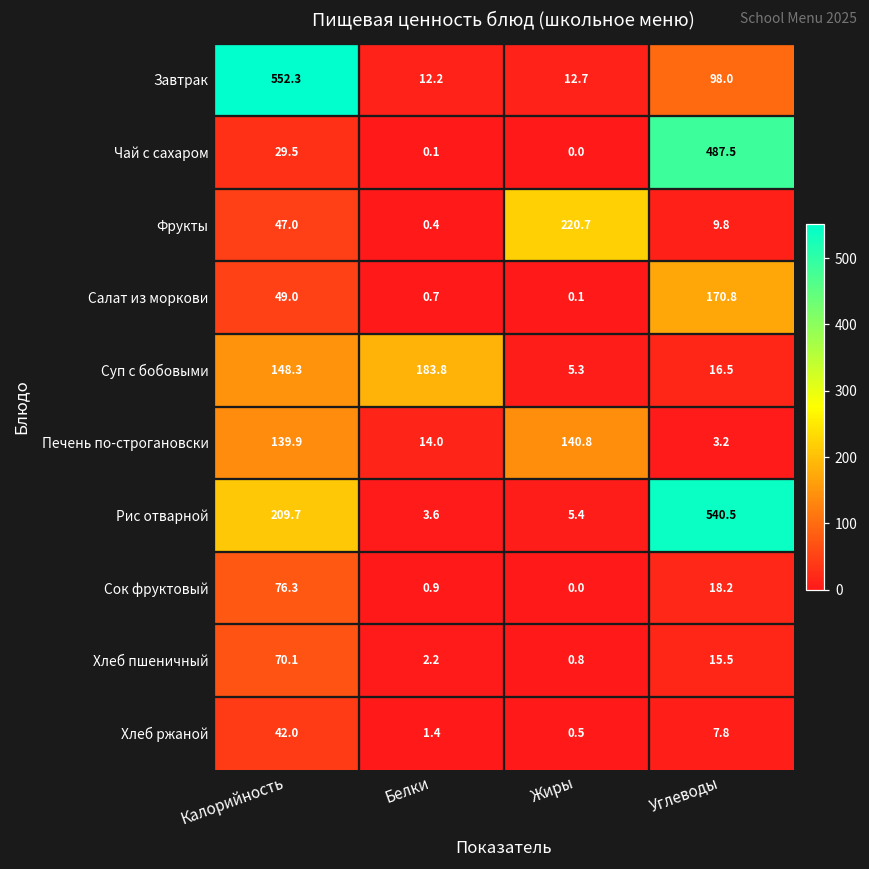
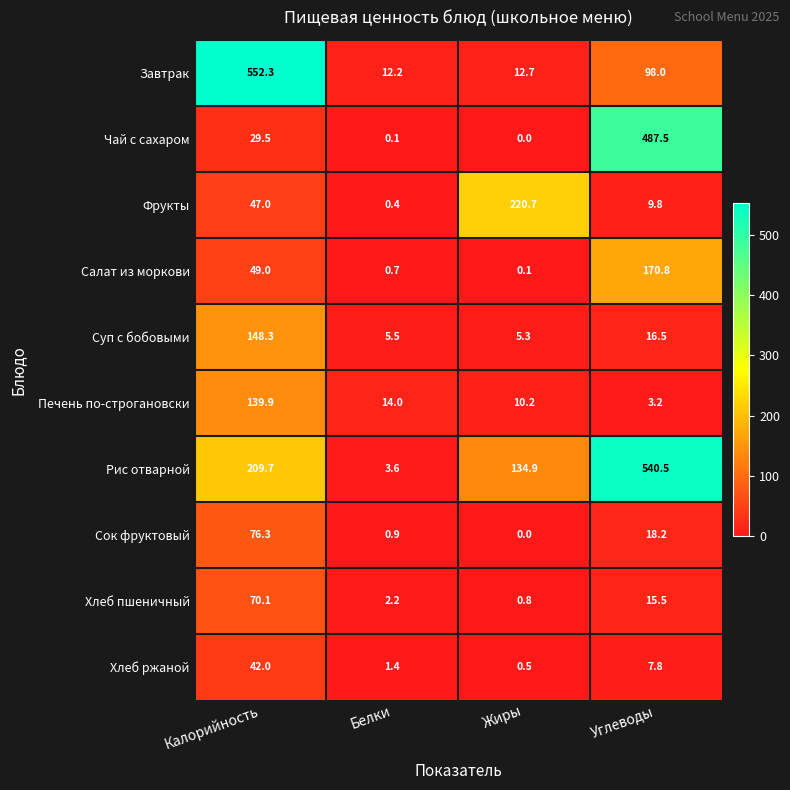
Суп с бобовыми, Белки: 183.8 -> 5.5
Печень по-строгановски, Жиры: 140.8 -> 10.2
Рис отварной, Жиры: 5.4 -> 134.9
